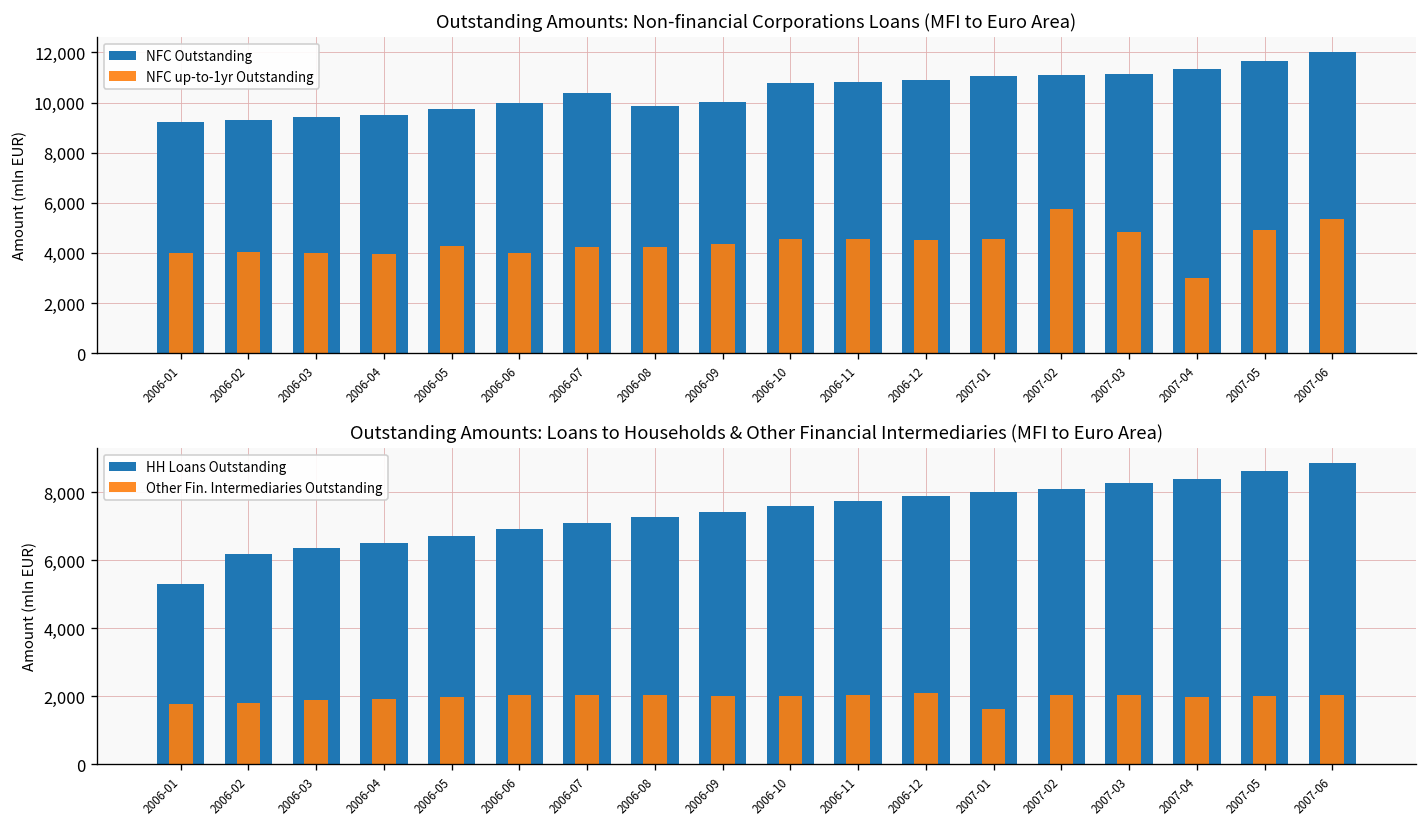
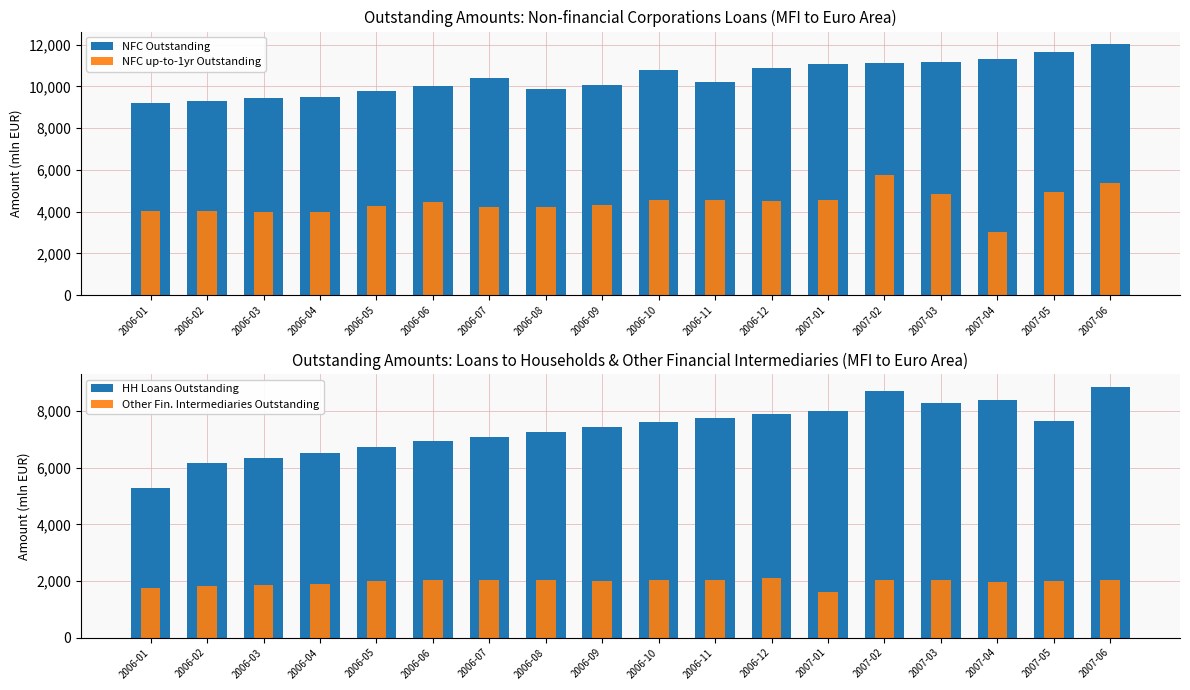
Outstanding Amounts: Non-financial Corporations Loans (MFI to Euro Area), NFC up-to-1yr Outstanding, 2006-06: 4,000 -> 4,500
Outstanding Amounts: Non-financial Corporations Loans (MFI to Euro Area), NFC Outstanding, 2006-11: 10,800 -> 10,200
Outstanding Amounts: Loans to Households & Other Financial Intermediaries (MFI to Euro Area), HH Loans Outstanding, 2007-02: 8,100 -> 8,700
Outstanding Amounts: Loans to Households & Other Financial Intermediaries (MFI to Euro Area), HH Loans Outstanding, 2007-05: 8,600 -> 7,600
